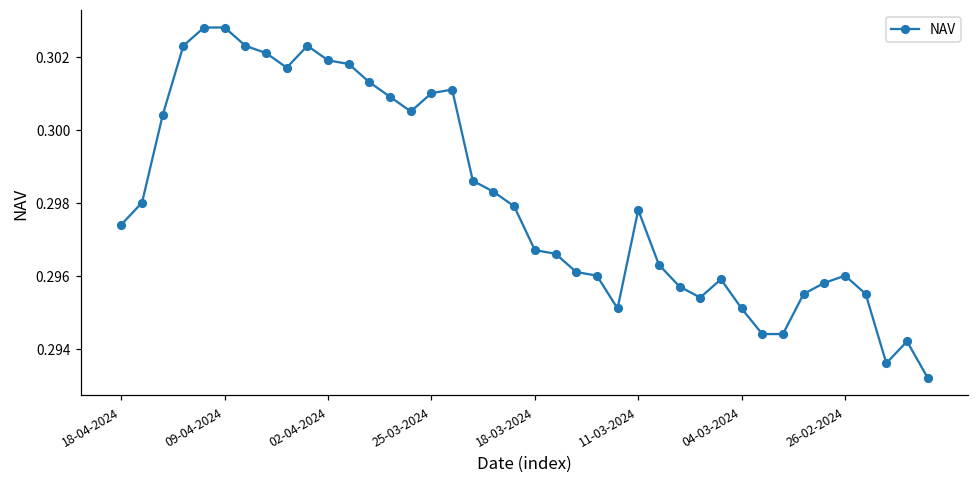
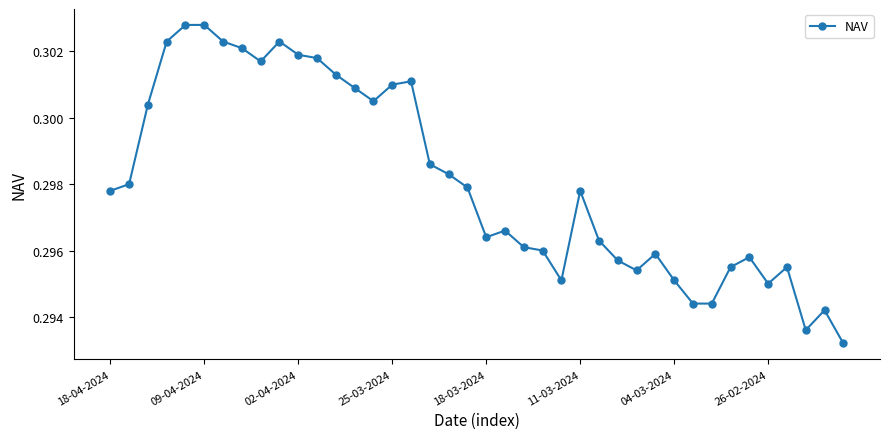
18-04-2024: 0.2974 -> 0.2978
18-03-2024: 0.2967 -> 0.2964
26-02-2024: 0.296 -> 0.295
